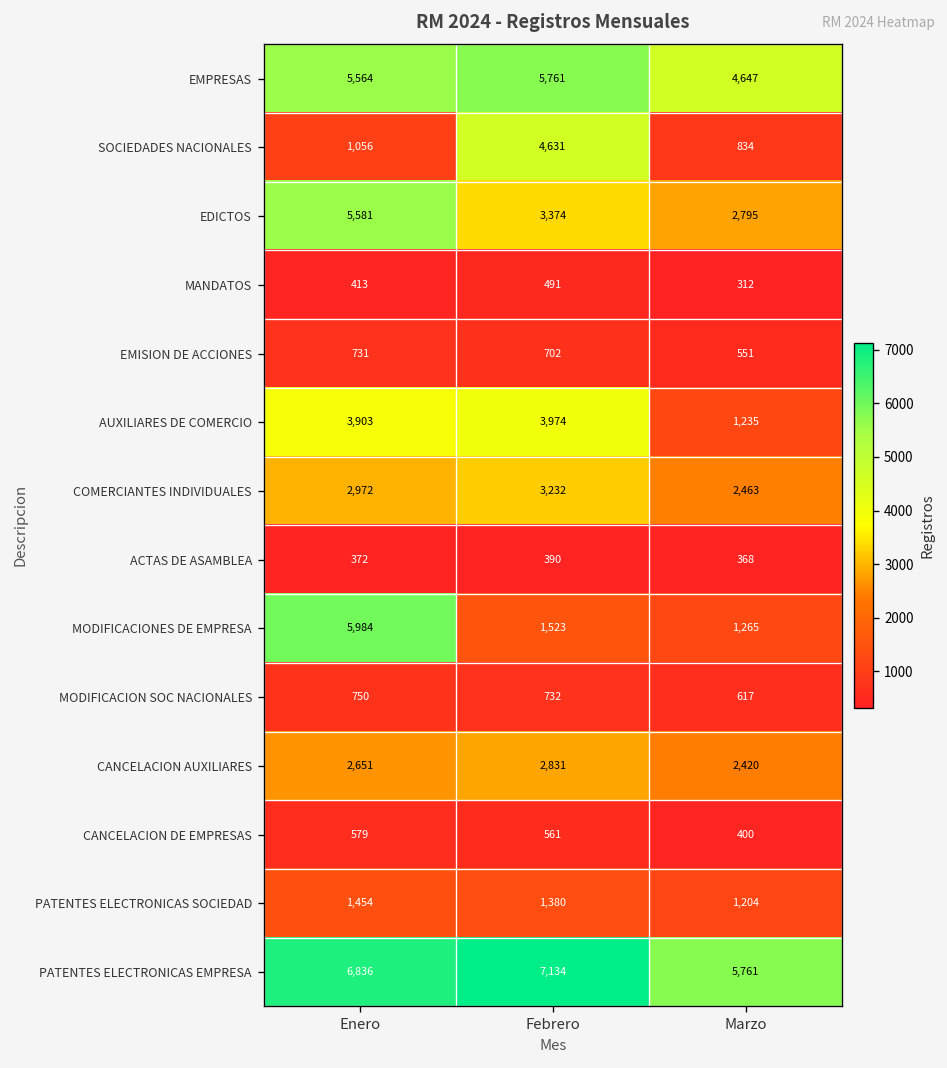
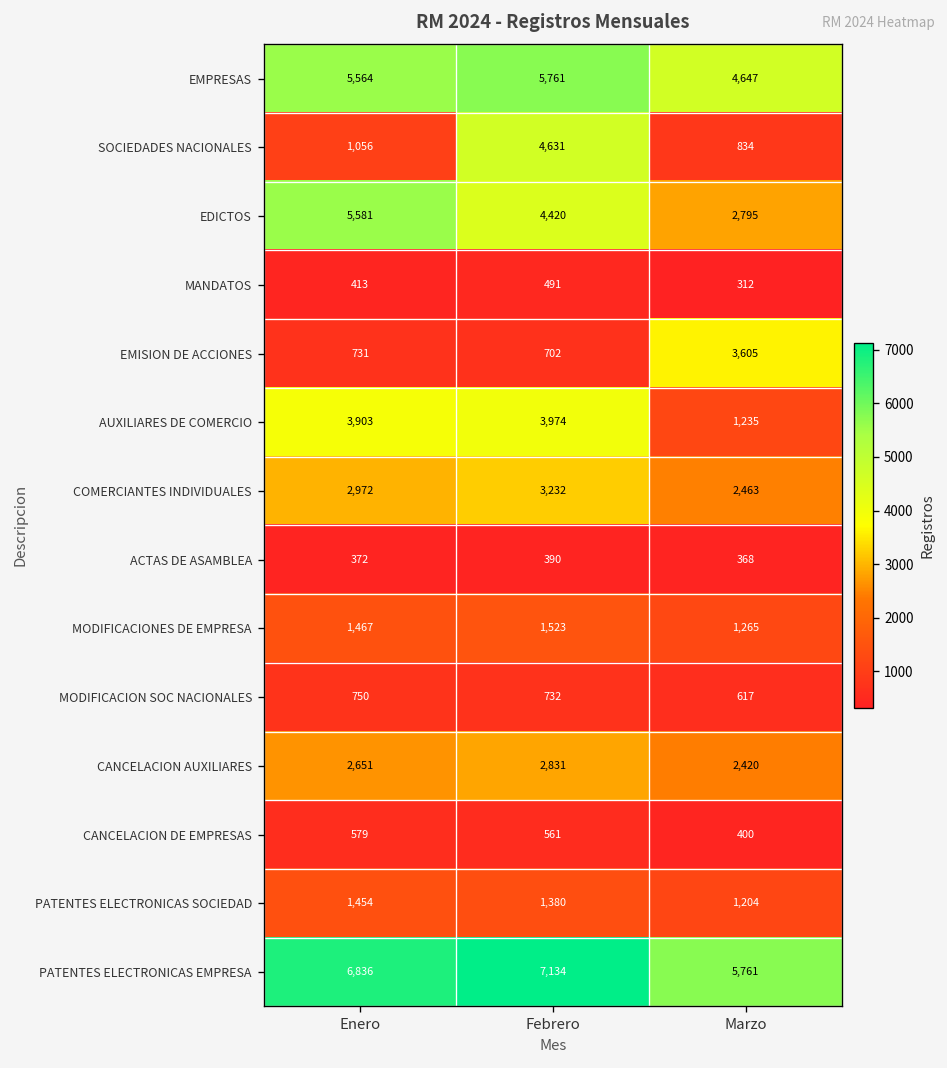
EDICTOS, Febrero: 3,374 -> 4,420
EMISION DE ACCIONES, Marzo: 551 -> 3,605
MODIFICACIONES DE EMPRESA, Enero: 5,984 -> 1,467
